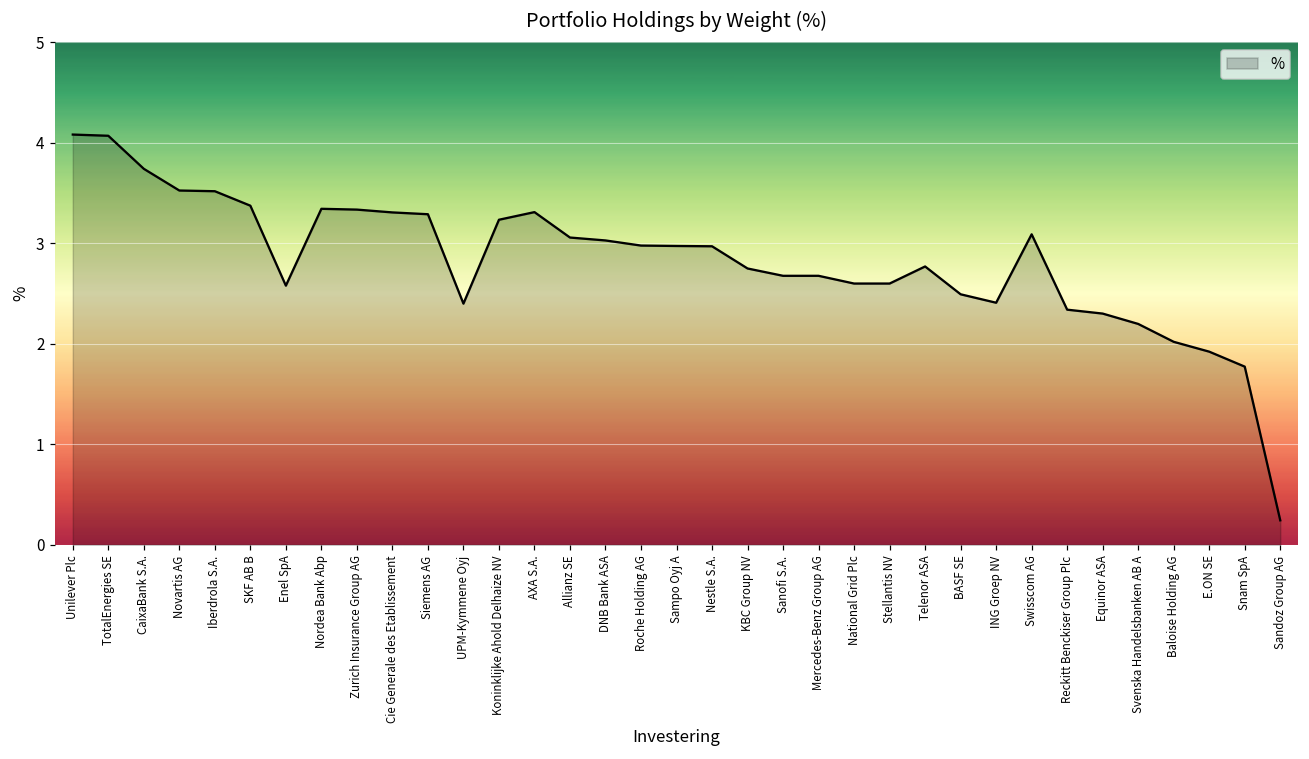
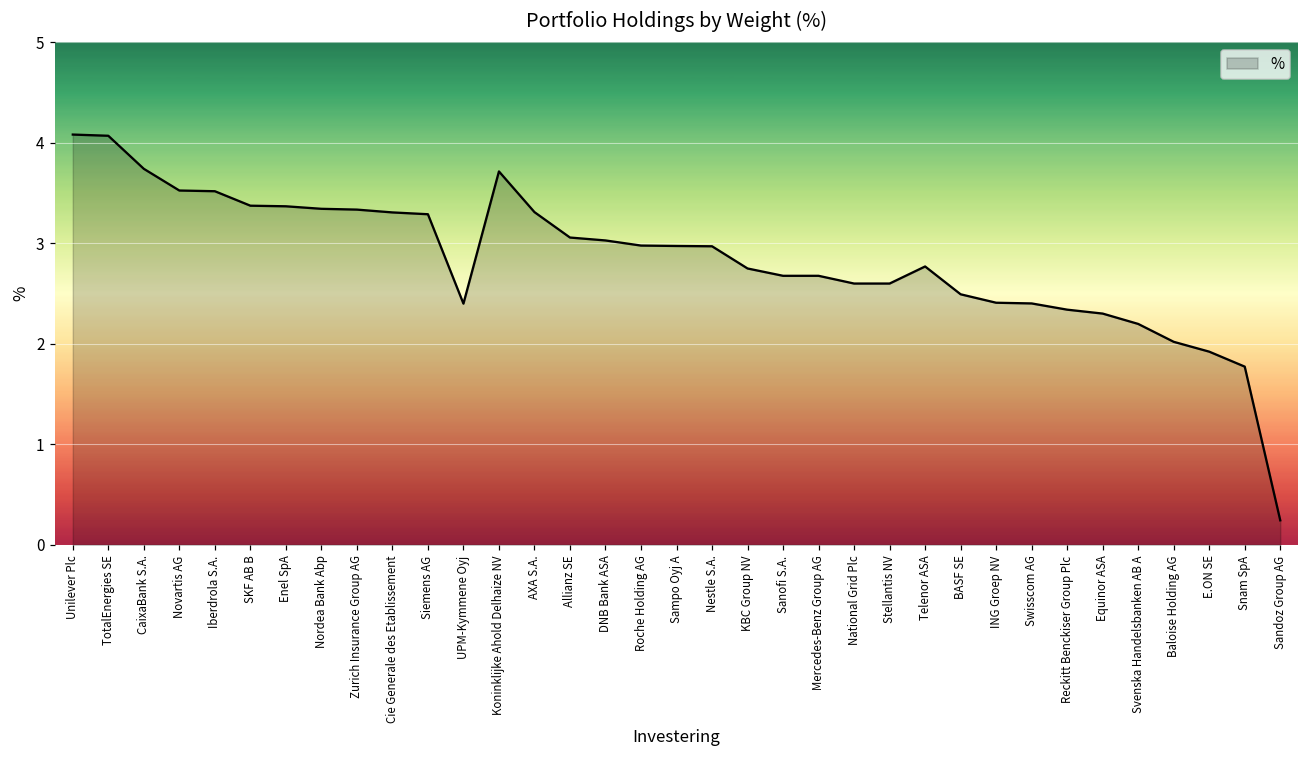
Enel SpA: 2.6 -> 3.4
Koninklijke Ahold Delhaize NV: 3.2 -> 3.7
Swisscom AG: 3.1 -> 2.4
